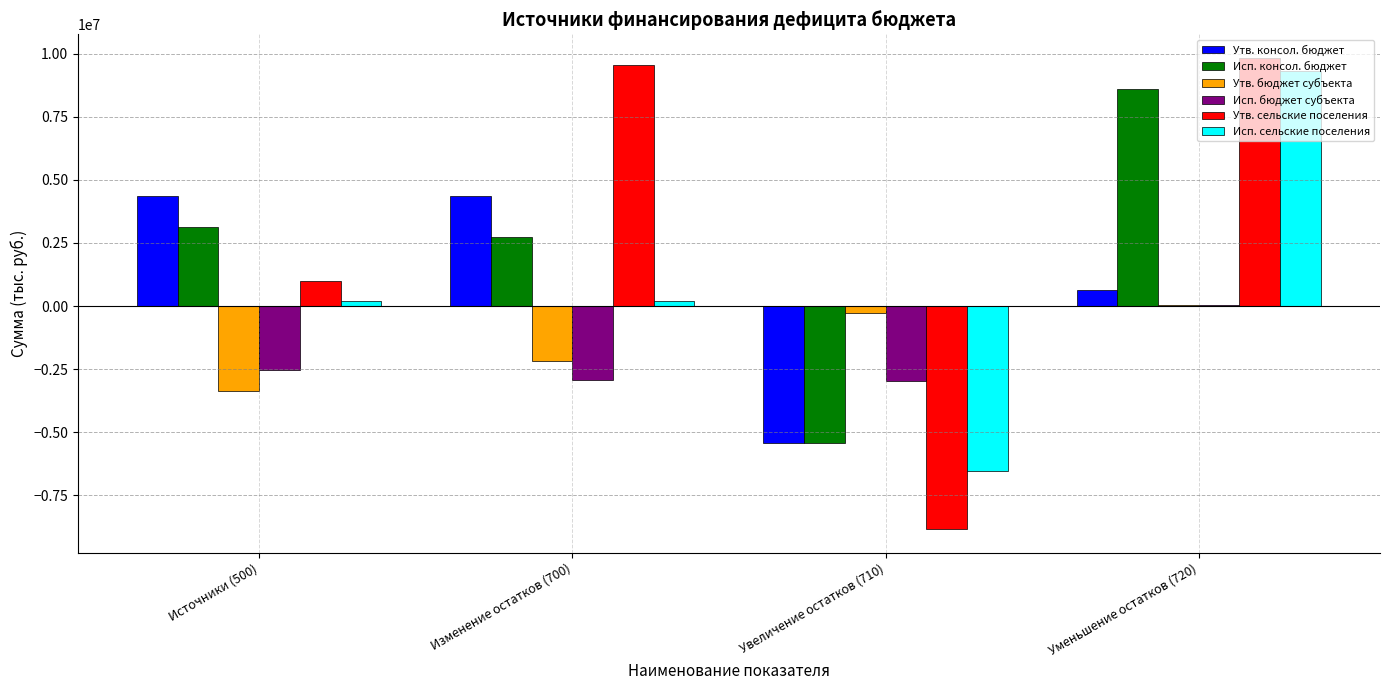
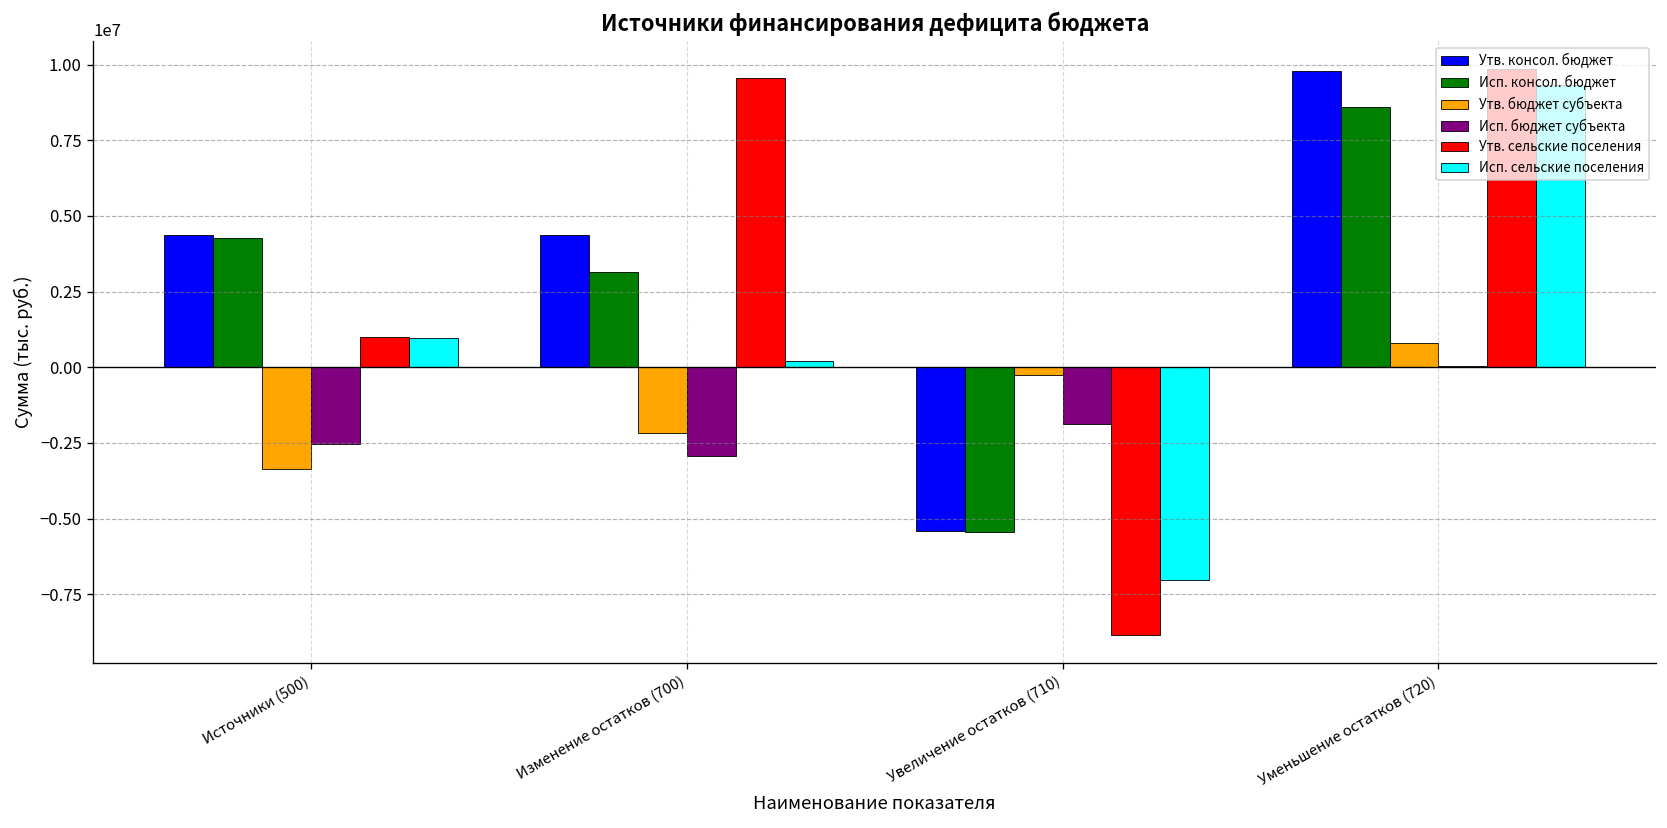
Исп. консол. бюджет, Источники (500): 3100000 -> 4300000
Исп. сельские поселения, Источники (500): 200000 -> 1000000
Исп. консол. бюджет, Изменение остатков (700): 2700000 -> 3100000
Исп. бюджет субъекта, Увеличение остатков (710): -3000000 -> -1900000
Исп. сельские поселения, Увеличение остатков (710): -6500000 -> -7000000
Утв. консол. бюджет, Уменьшение остатков (720): 600000 -> 9800000
Утв. бюджет субъекта, Уменьшение остатков (720): 0 -> 800000
